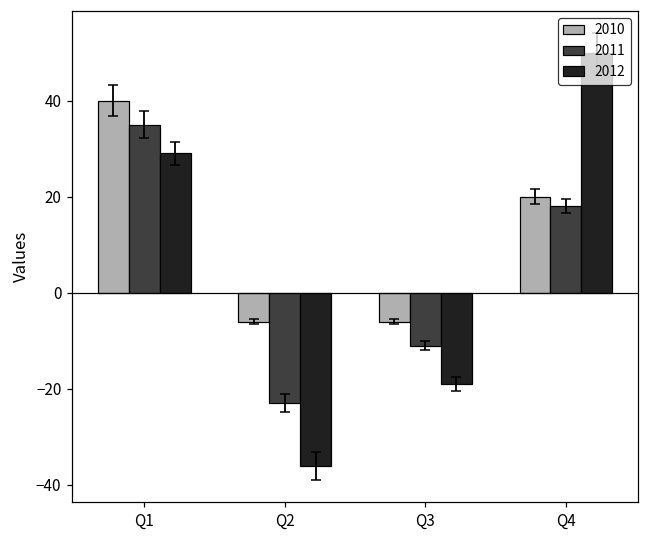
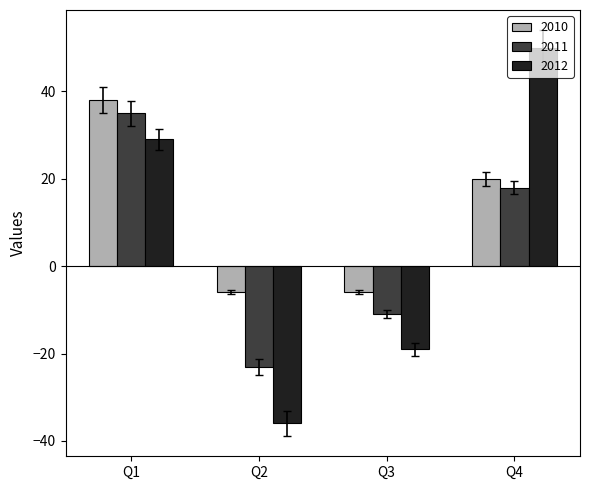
2010, Q1: 40 -> 38
